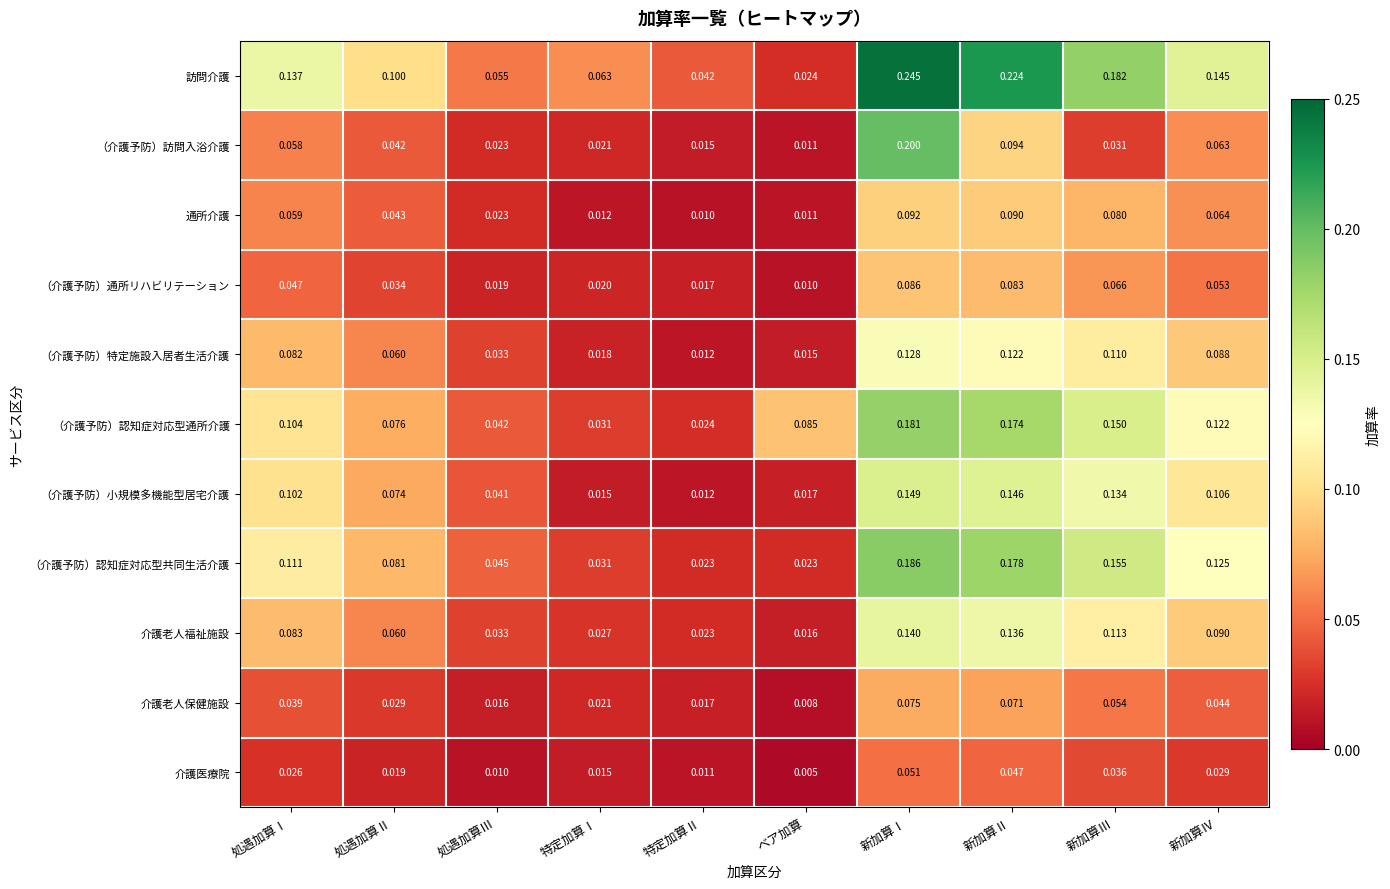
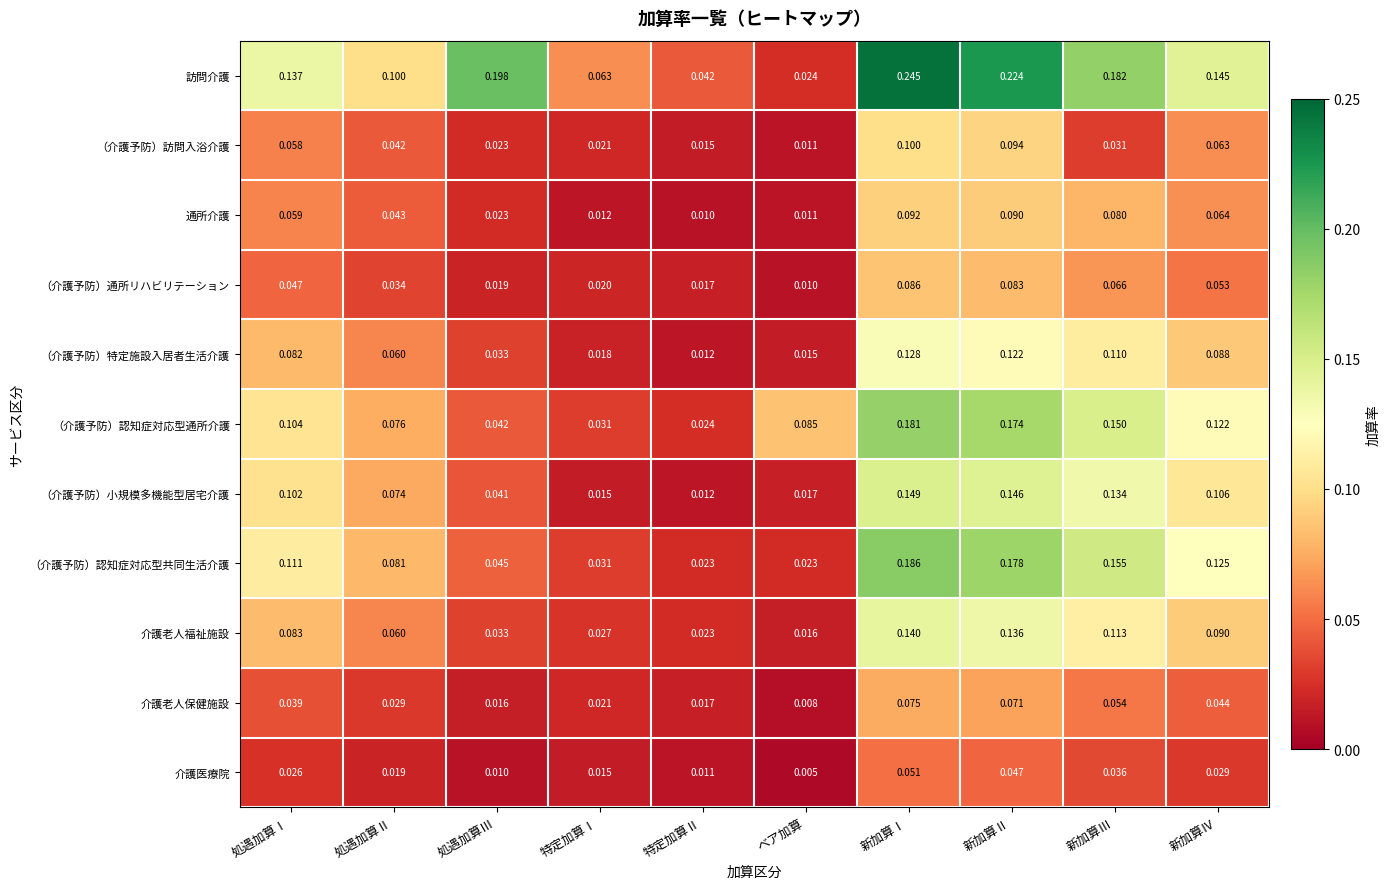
訪問介護, 処遇加算Ⅲ: 0.055 -> 0.198
（介護予防）訪問入浴介護, 新加算Ⅰ: 0.200 -> 0.100
